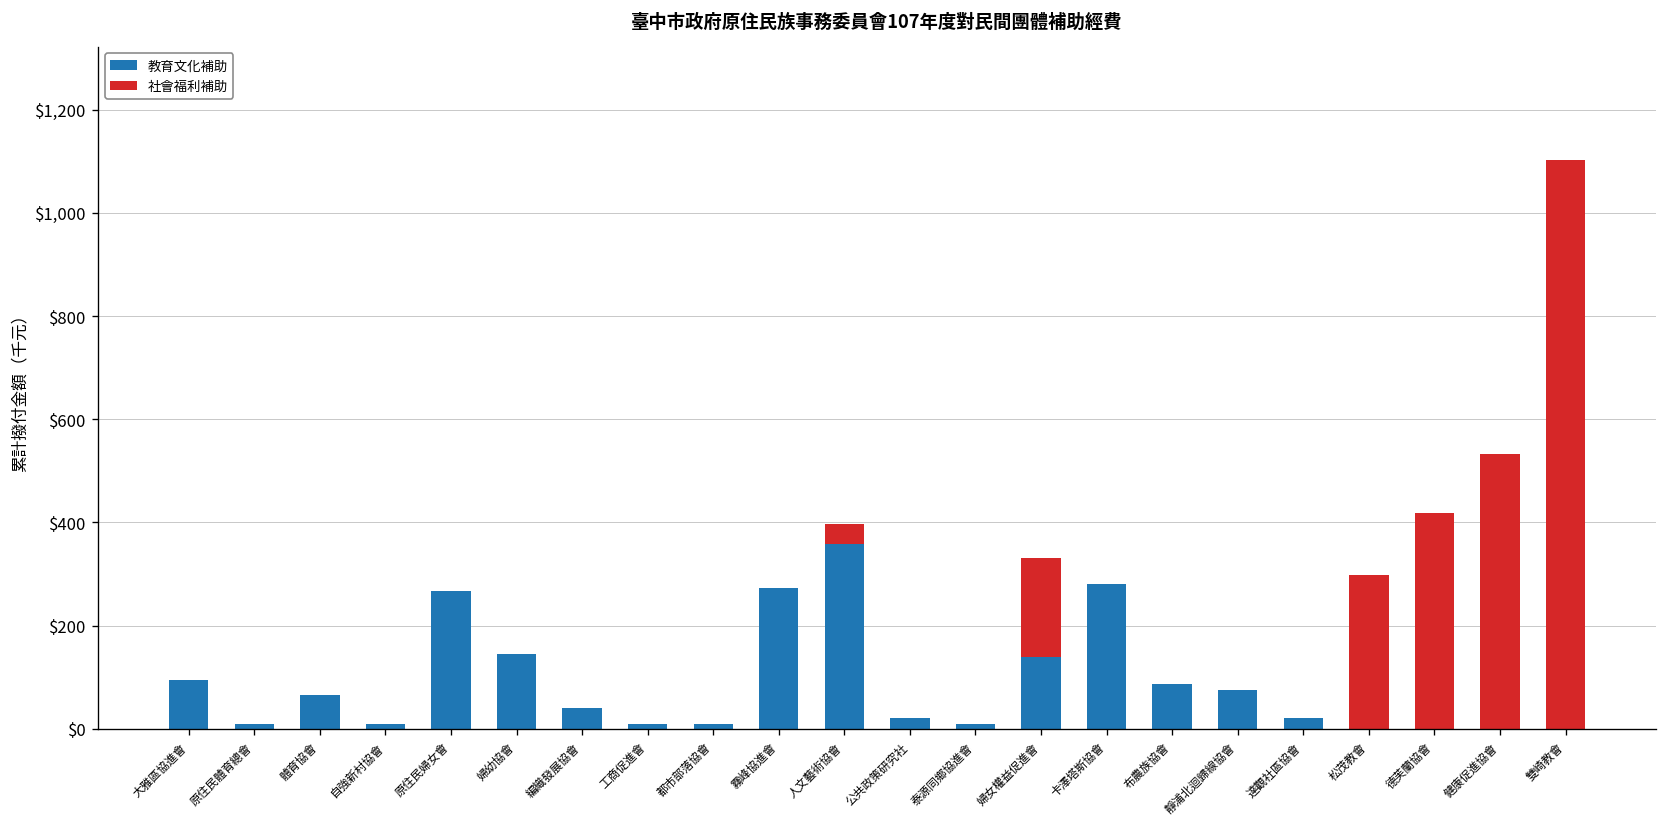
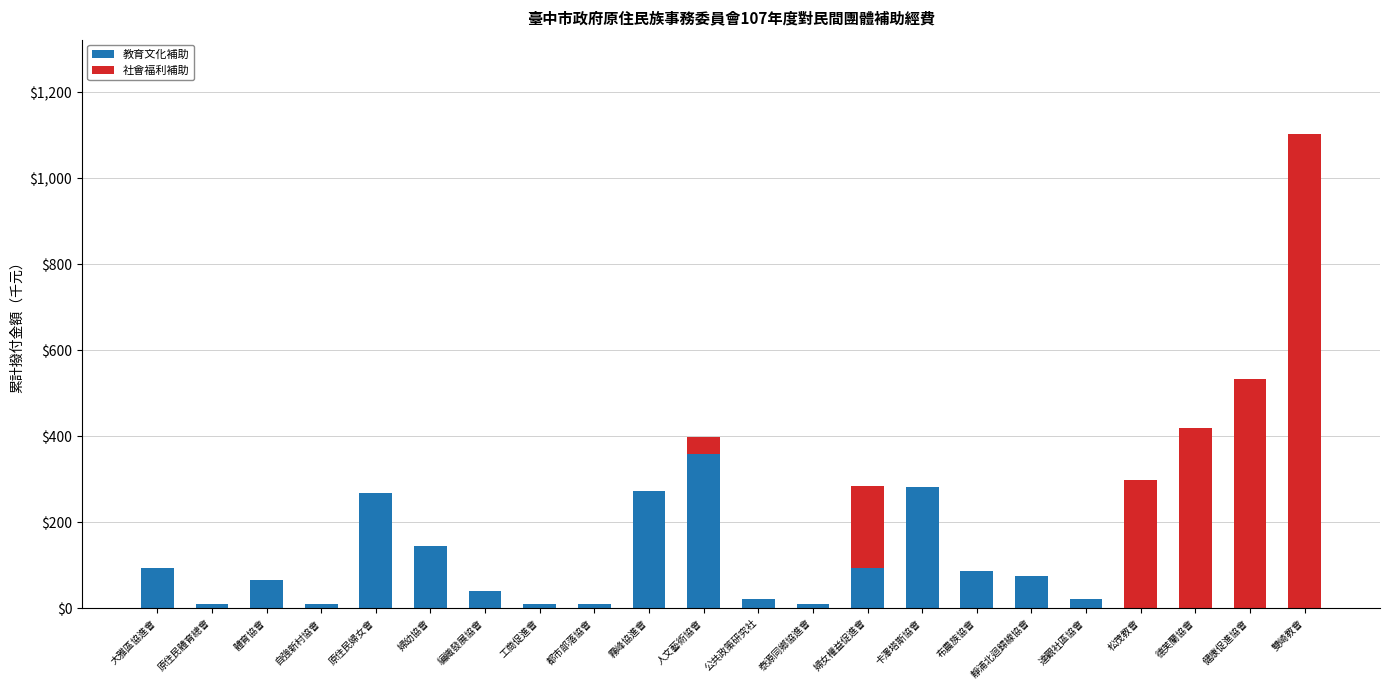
教育文化補助, 婦女權益促進會: $140 -> $90
